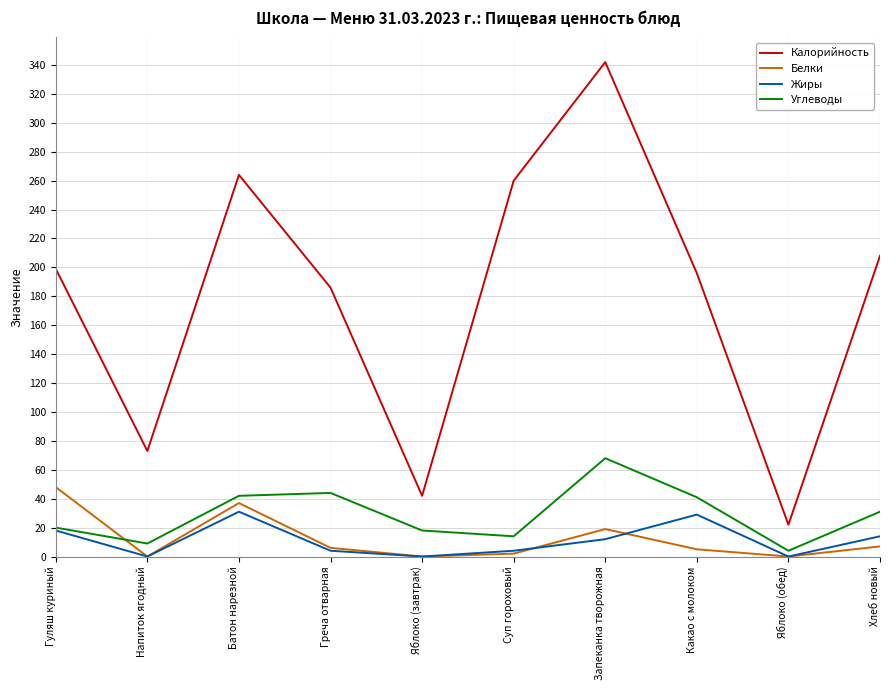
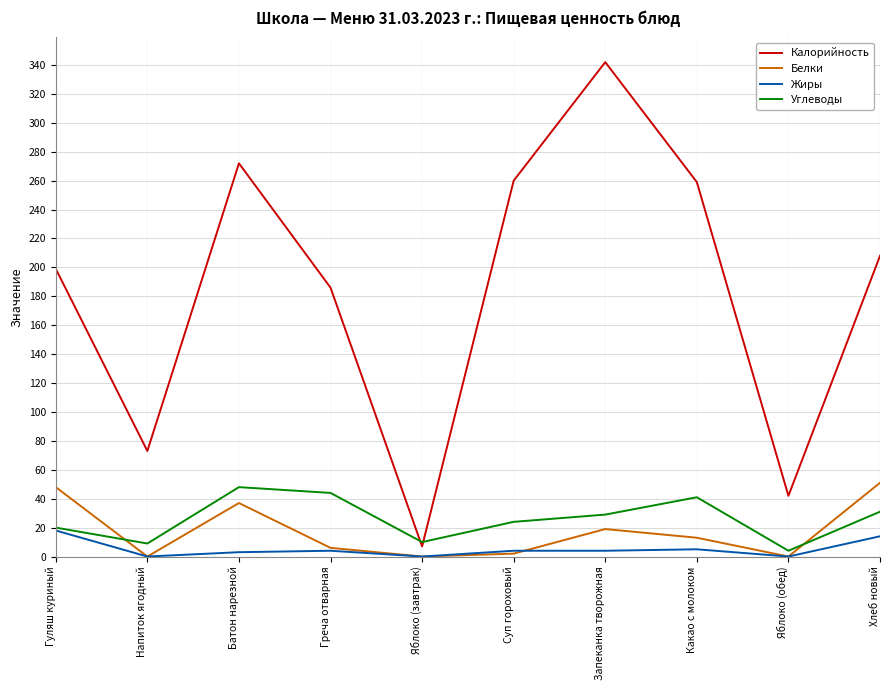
Калорийность, Батон нарезной: 264 -> 272
Жиры, Батон нарезной: 31 -> 3
Углеводы, Батон нарезной: 42 -> 48
Калорийность, Яблоко (завтрак): 42 -> 7
Углеводы, Яблоко (завтрак): 18 -> 10
Углеводы, Суп гороховый: 14 -> 24
Жиры, Запеканка творожная: 12 -> 4
Углеводы, Запеканка творожная: 68 -> 29
Калорийность, Какао с молоком: 196 -> 259
Белки, Какао с молоком: 5 -> 13
Жиры, Какао с молоком: 29 -> 5
Калорийность, Яблоко (обед): 22 -> 42
Белки, Хлеб новый: 7 -> 51
